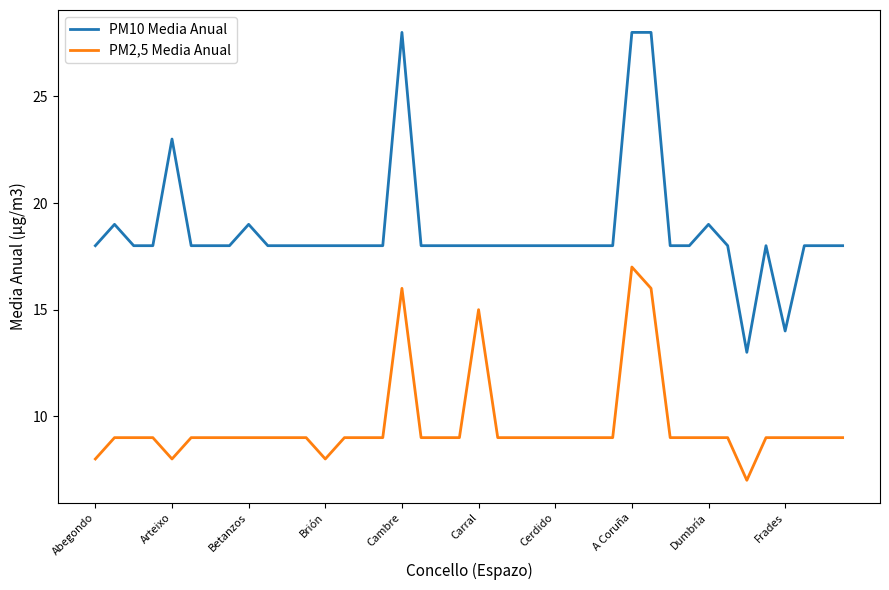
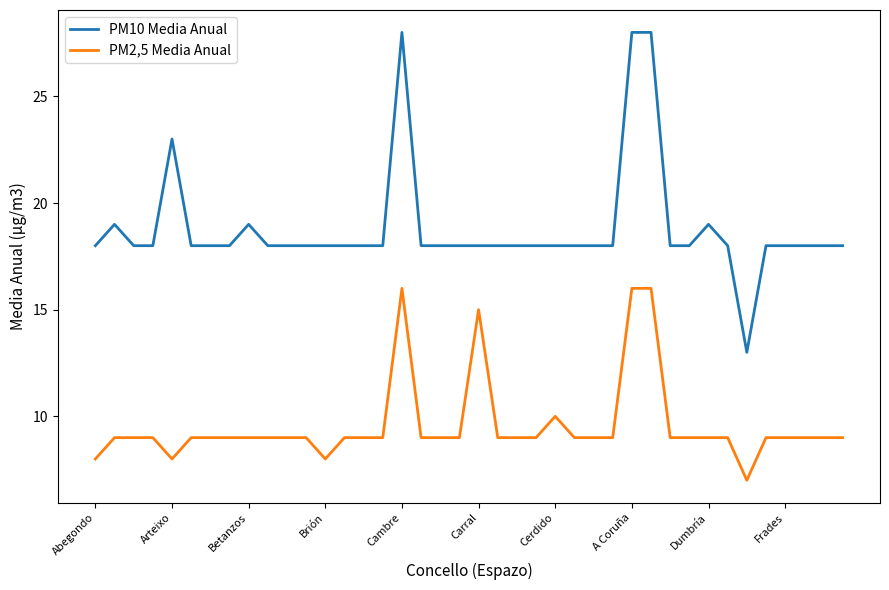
PM2,5 Media Anual, Cerdido: 9 -> 10
PM2,5 Media Anual, A Coruña: 17 -> 16
PM10 Media Anual, Frades: 14 -> 18
